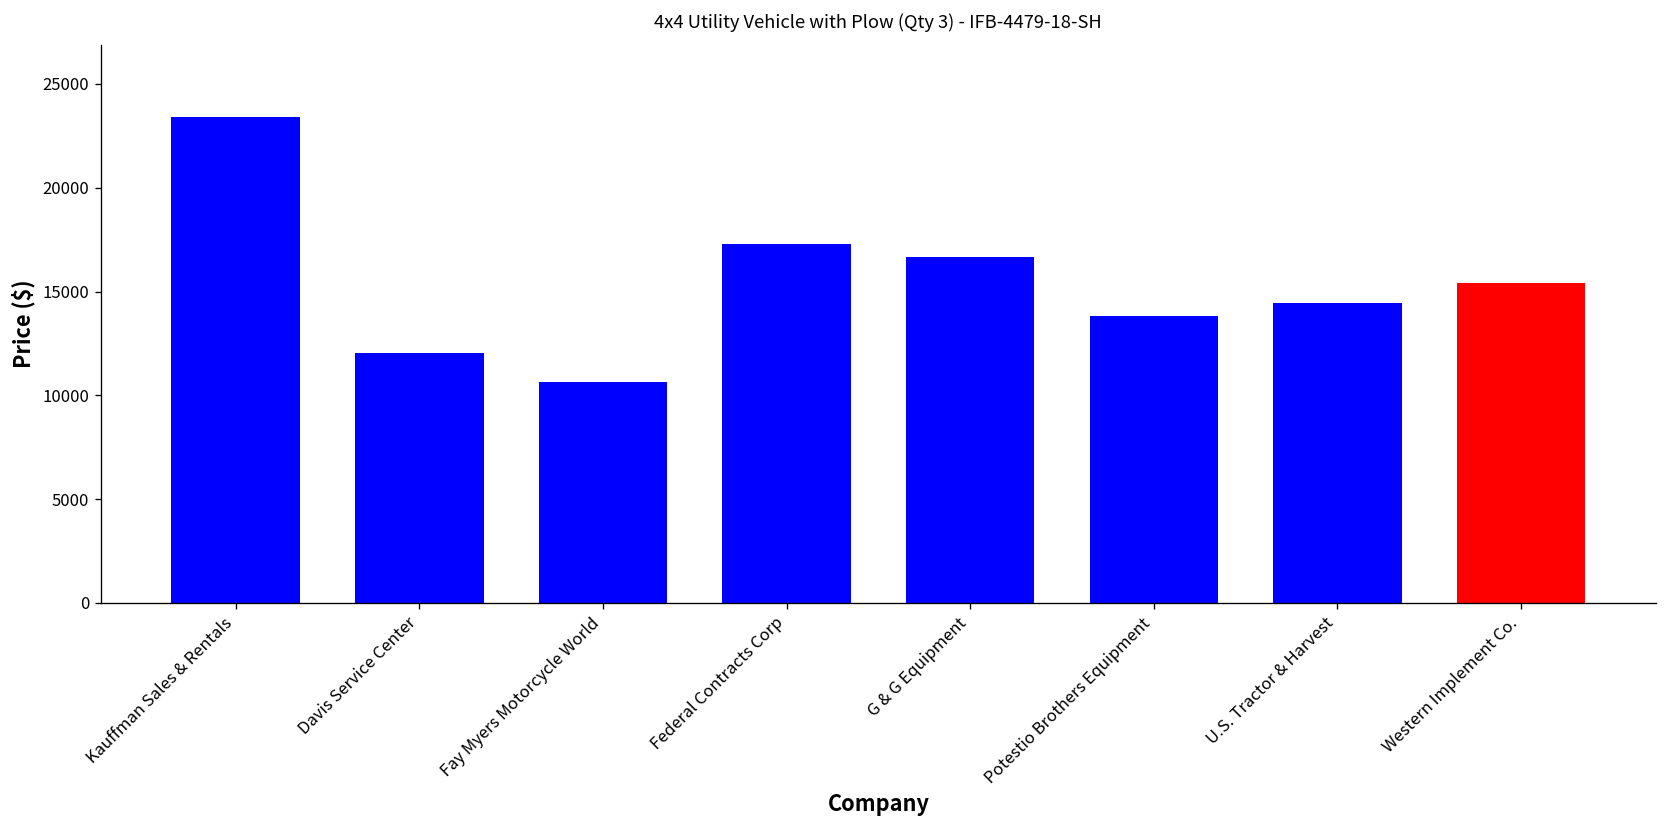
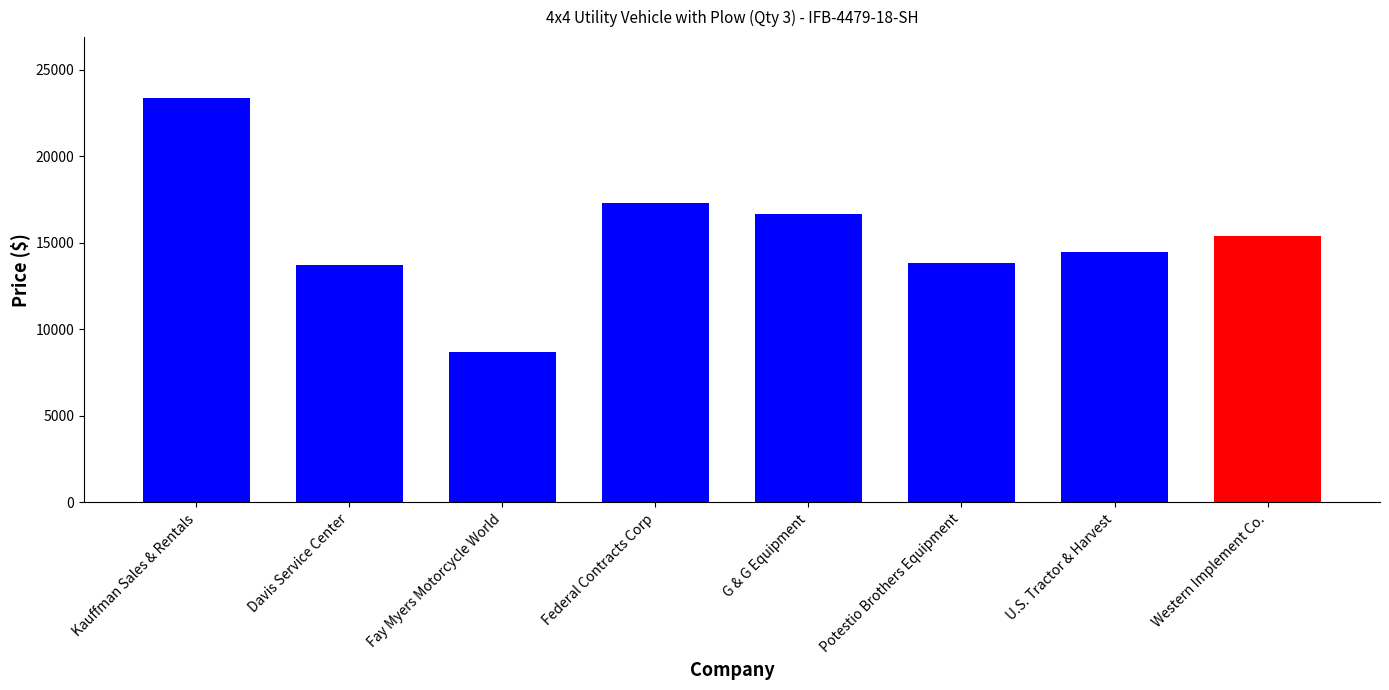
Davis Service Center: 12000 -> 13700
Fay Myers Motorcycle World: 10700 -> 8700
